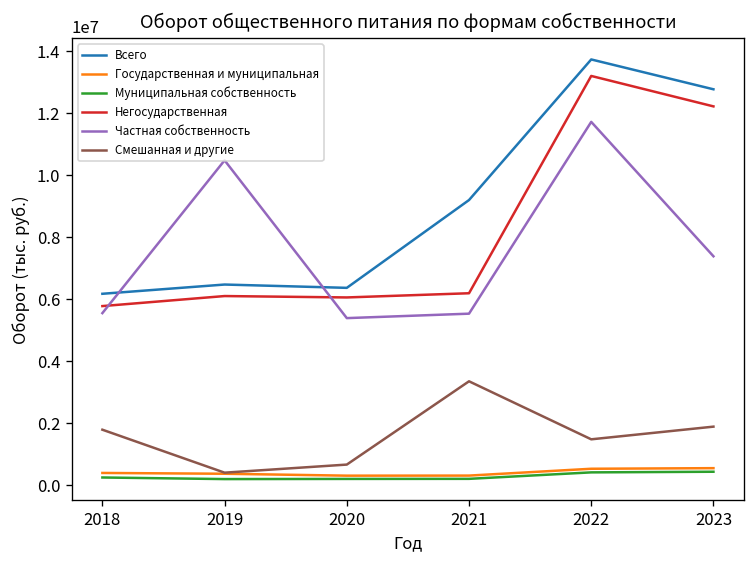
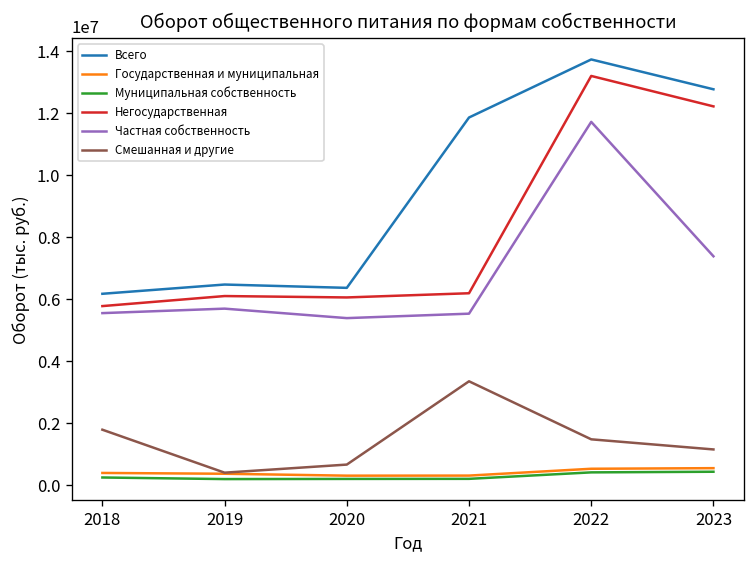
Частная собственность, 2019: 10500000 -> 5700000
Всего, 2021: 9200000 -> 11900000
Смешанная и другие, 2023: 1900000 -> 1200000
